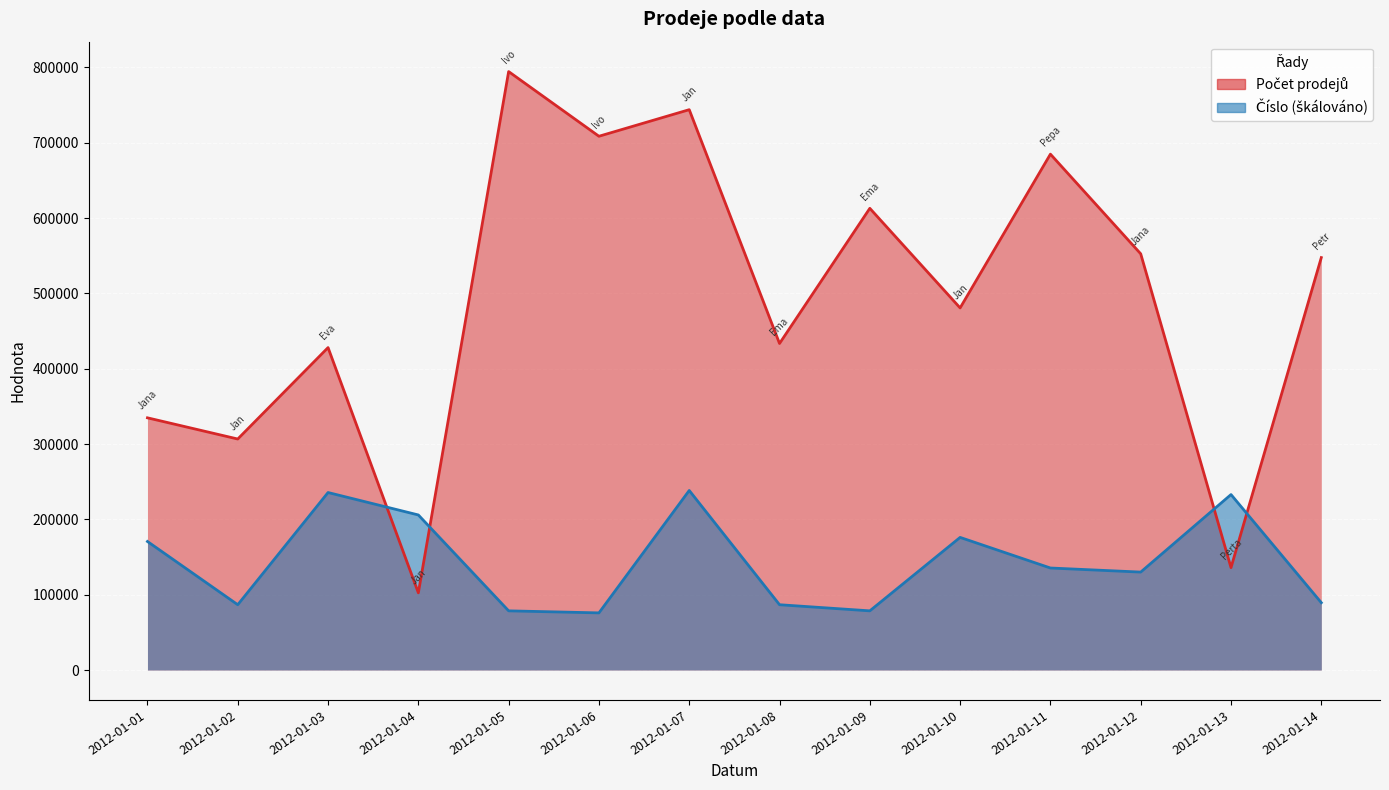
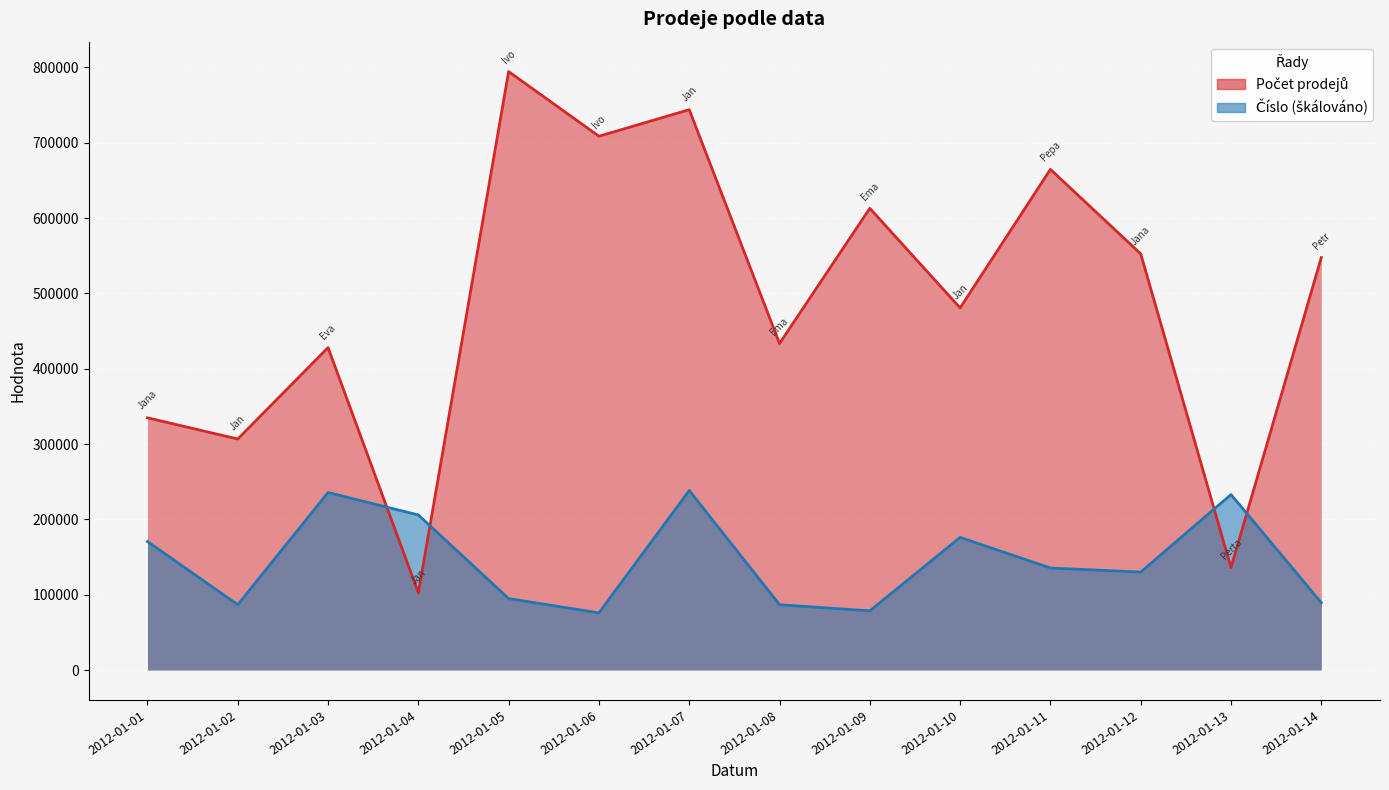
Číslo (škálováno), 2012-01-05: 80000 -> 90000
Počet prodejů, 2012-01-11: 680000 -> 660000
